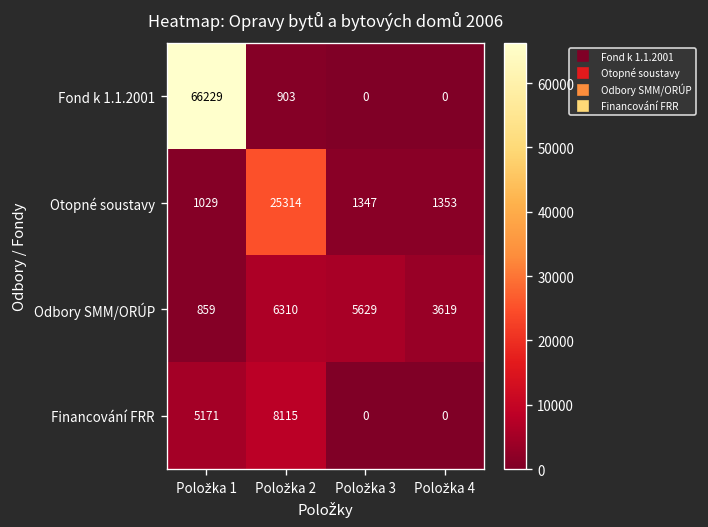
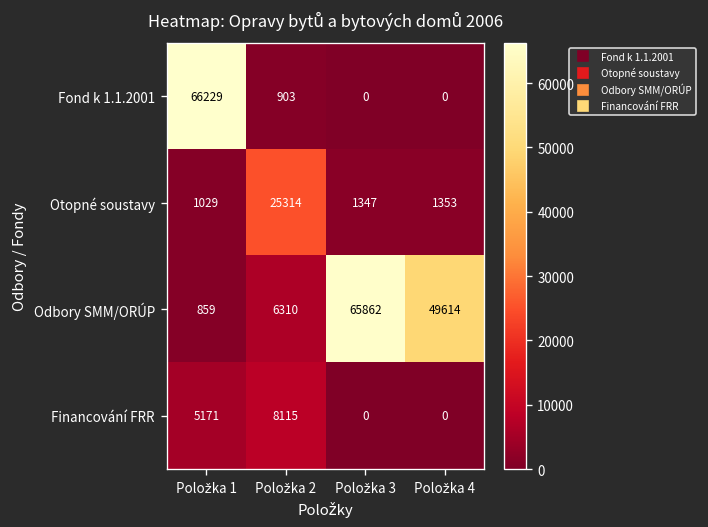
Odbory SMM/ORÚP, Položka 3: 5629 -> 65862
Odbory SMM/ORÚP, Položka 4: 3619 -> 49614
